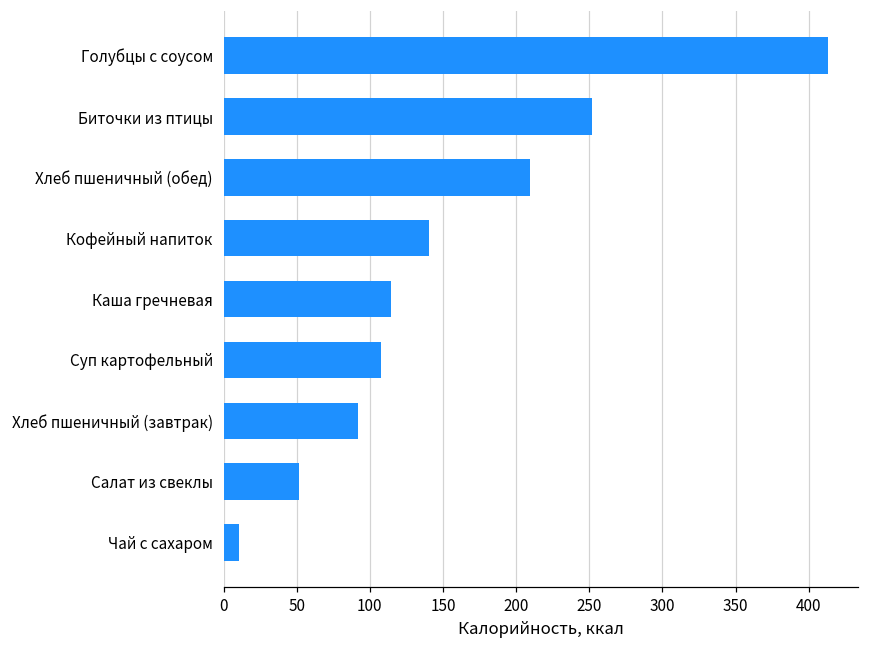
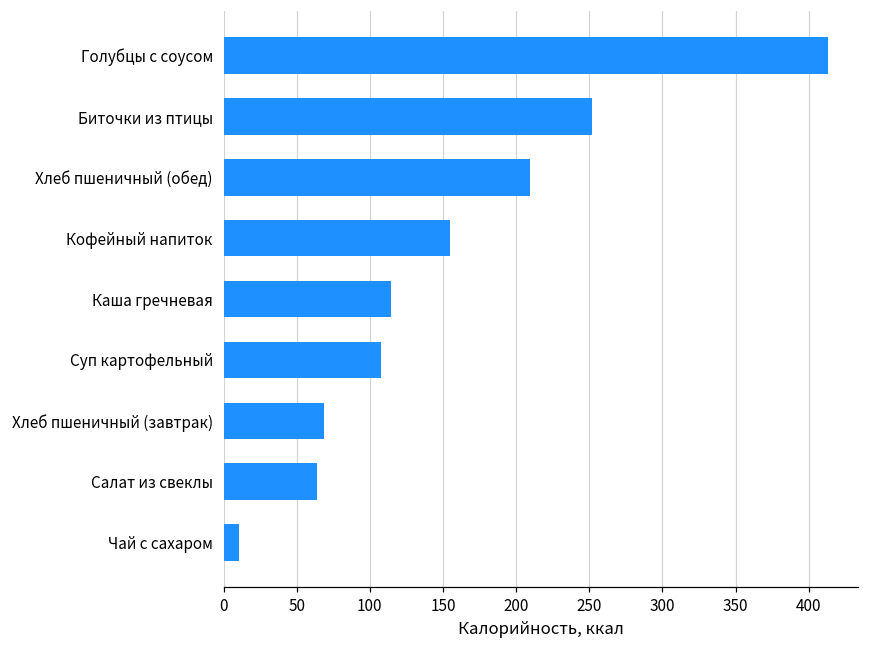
Кофейный напиток: 141 -> 155
Хлеб пшеничный (завтрак): 92 -> 69
Салат из свеклы: 51 -> 64
